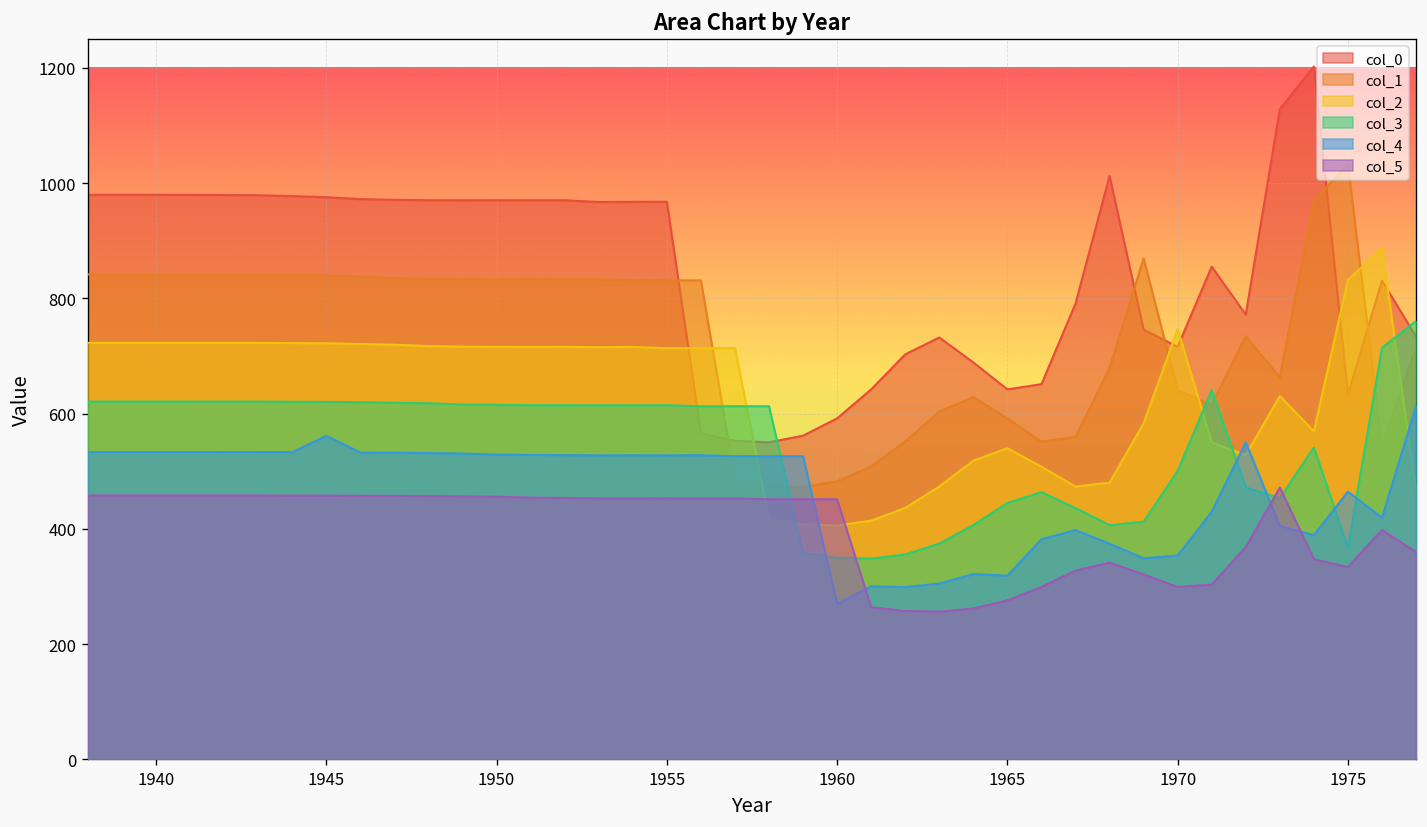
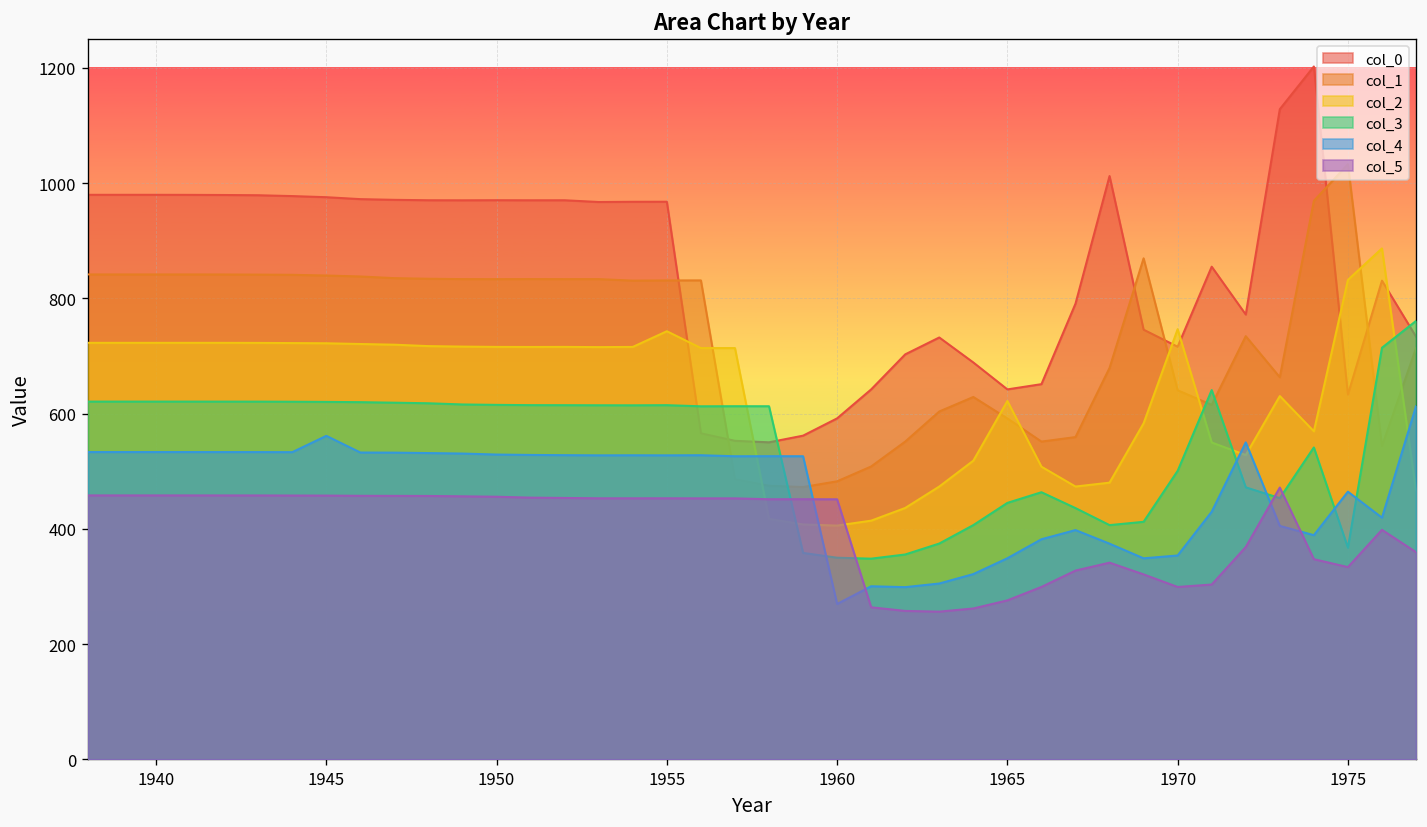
col_2, 1955: 710 -> 740
col_2, 1965: 540 -> 620
col_4, 1965: 320 -> 350
